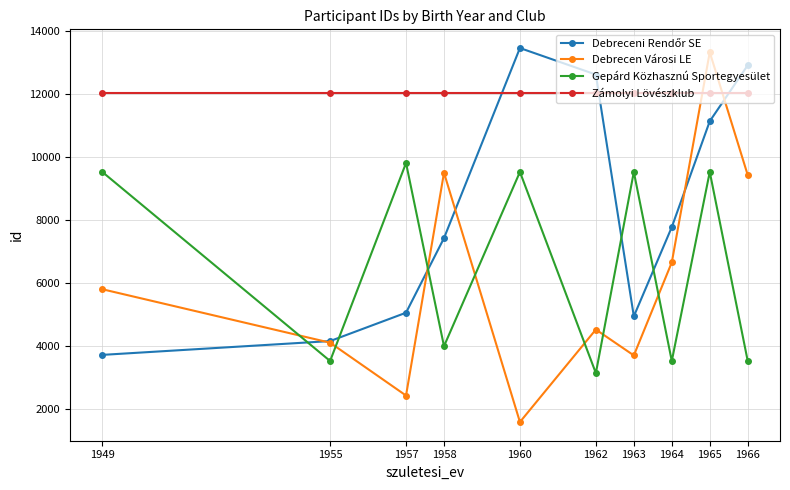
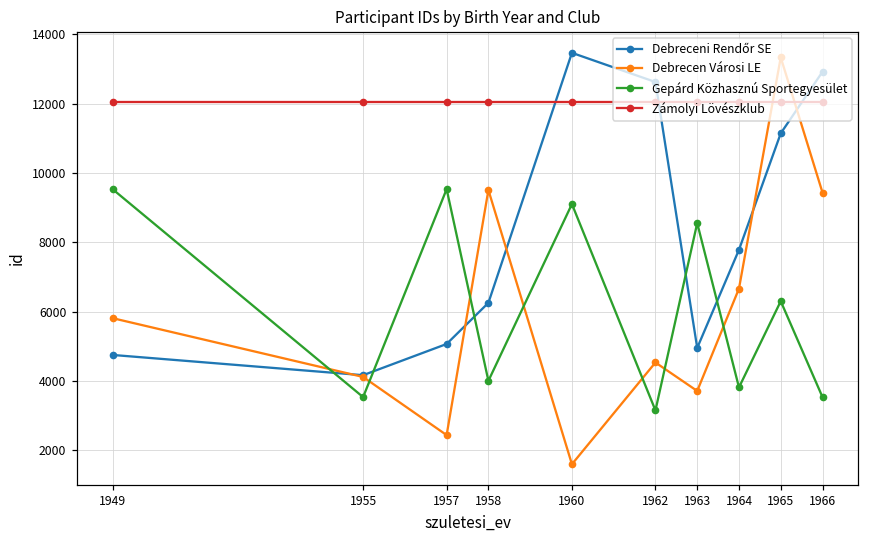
Debreceni Rendőr SE, 1949: 3700 -> 4800
Gepárd Közhasznú Sportegyesület, 1957: 9800 -> 9500
Debreceni Rendőr SE, 1958: 7400 -> 6300
Gepárd Közhasznú Sportegyesület, 1960: 9500 -> 9100
Gepárd Közhasznú Sportegyesület, 1963: 9500 -> 8600
Gepárd Közhasznú Sportegyesület, 1964: 3500 -> 3800
Gepárd Közhasznú Sportegyesület, 1965: 9500 -> 6300
